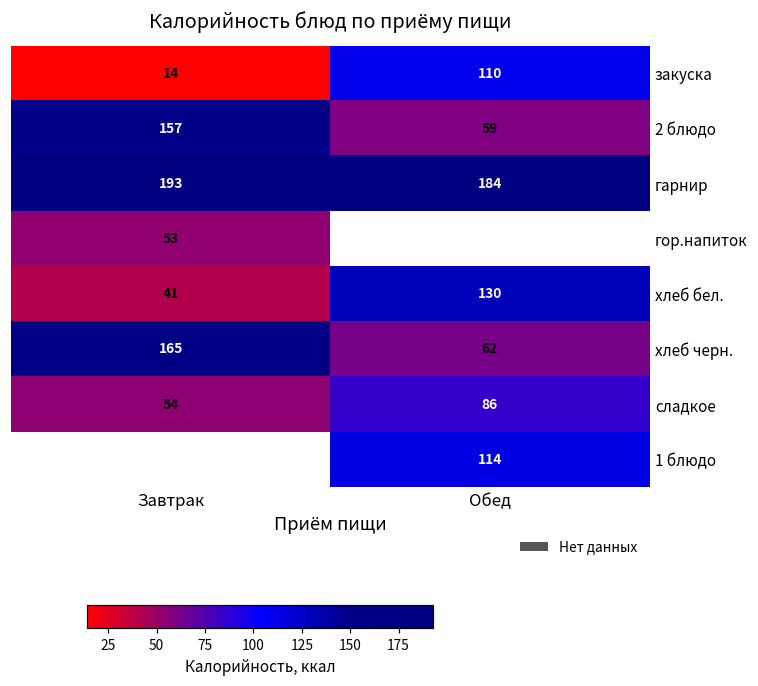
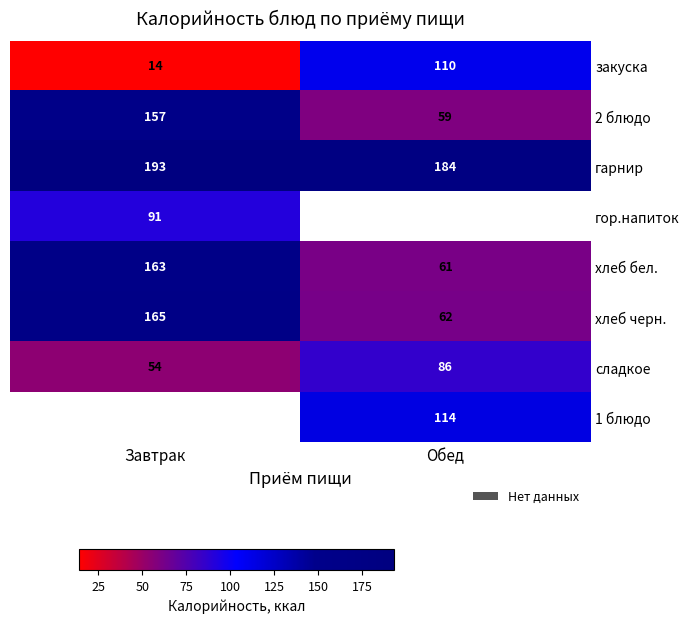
гор.напиток, Завтрак: 53 -> 91
хлеб бел., Завтрак: 41 -> 163
хлеб бел., Обед: 130 -> 61
